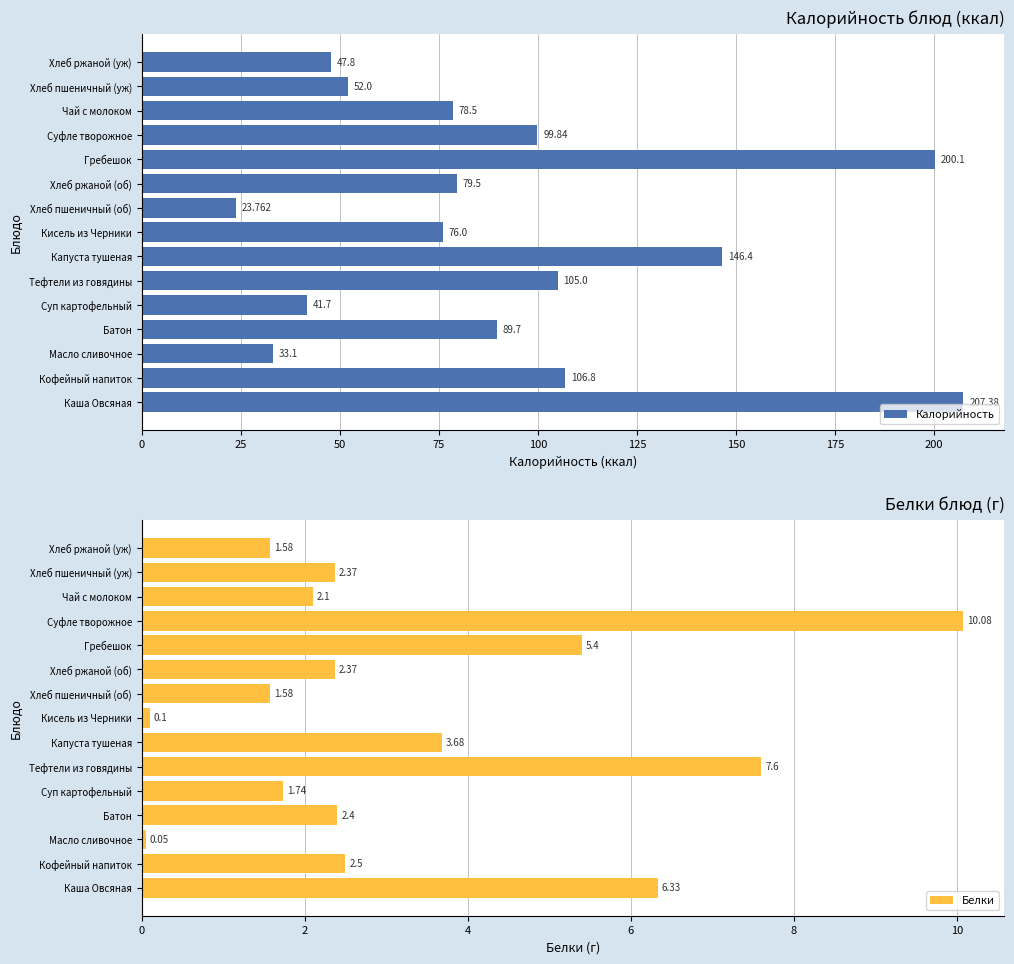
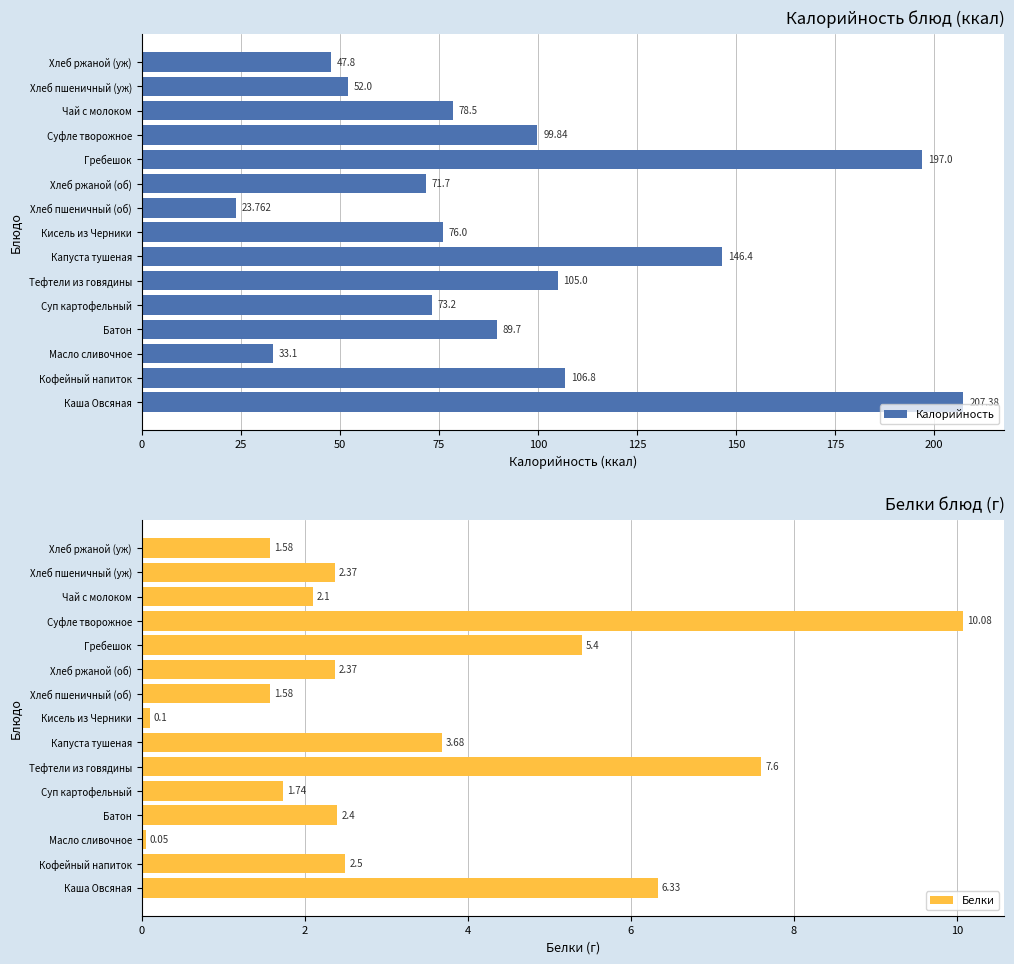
Калорийность блюд (ккал), Гребешок: 200.1 -> 197.0
Калорийность блюд (ккал), Хлеб ржаной (об): 79.5 -> 71.7
Калорийность блюд (ккал), Суп картофельный: 41.7 -> 73.2
